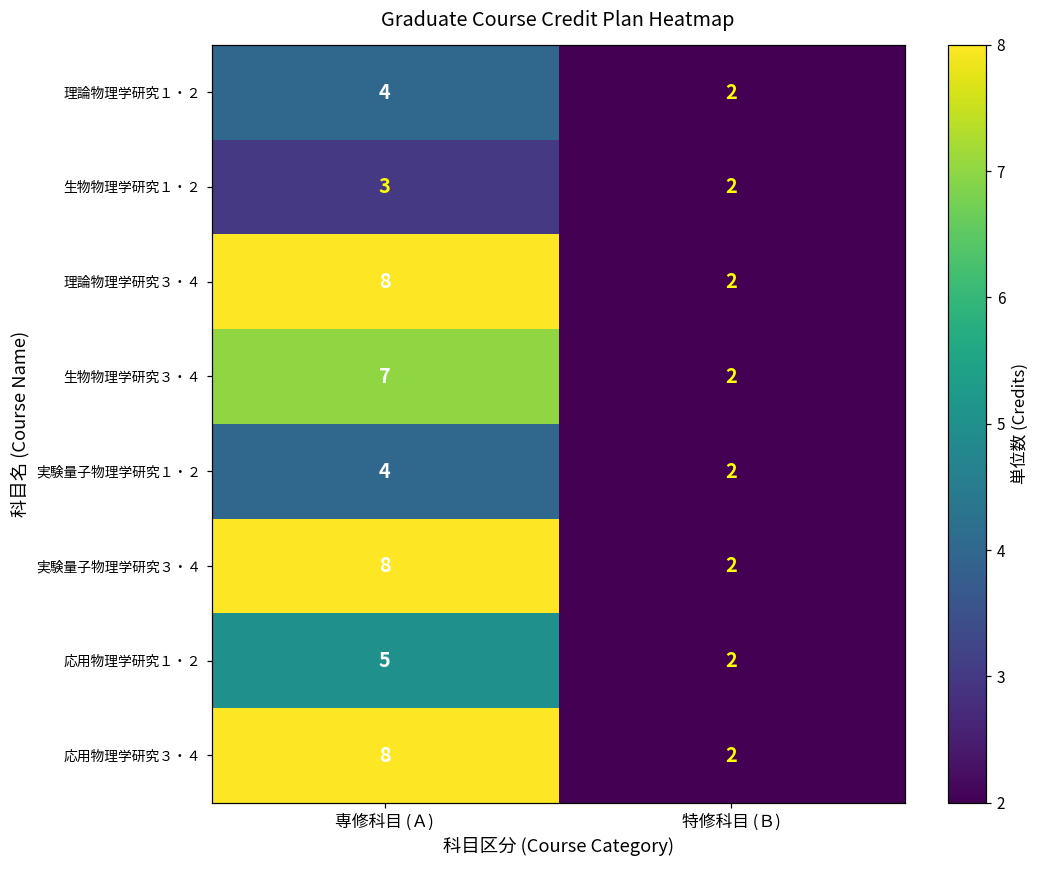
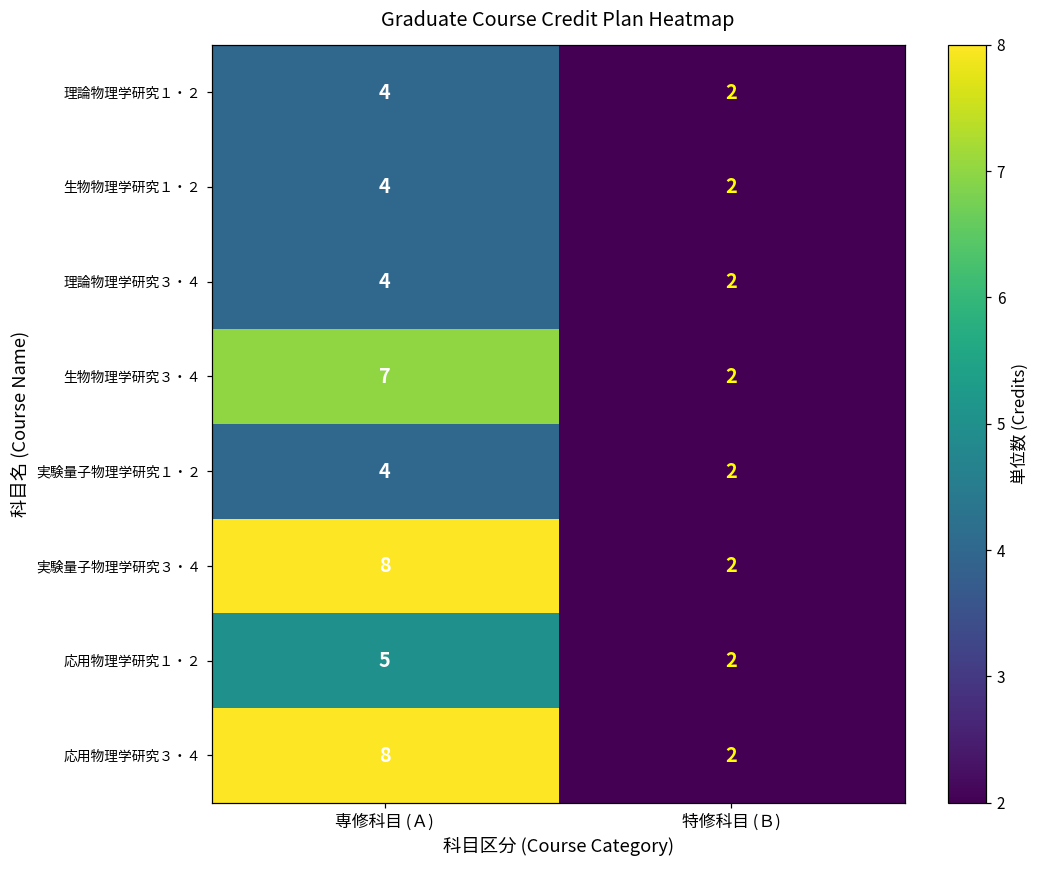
生物物理学研究１・２, 専修科目 (Ａ): 3 -> 4
理論物理学研究３・４, 専修科目 (Ａ): 8 -> 4
